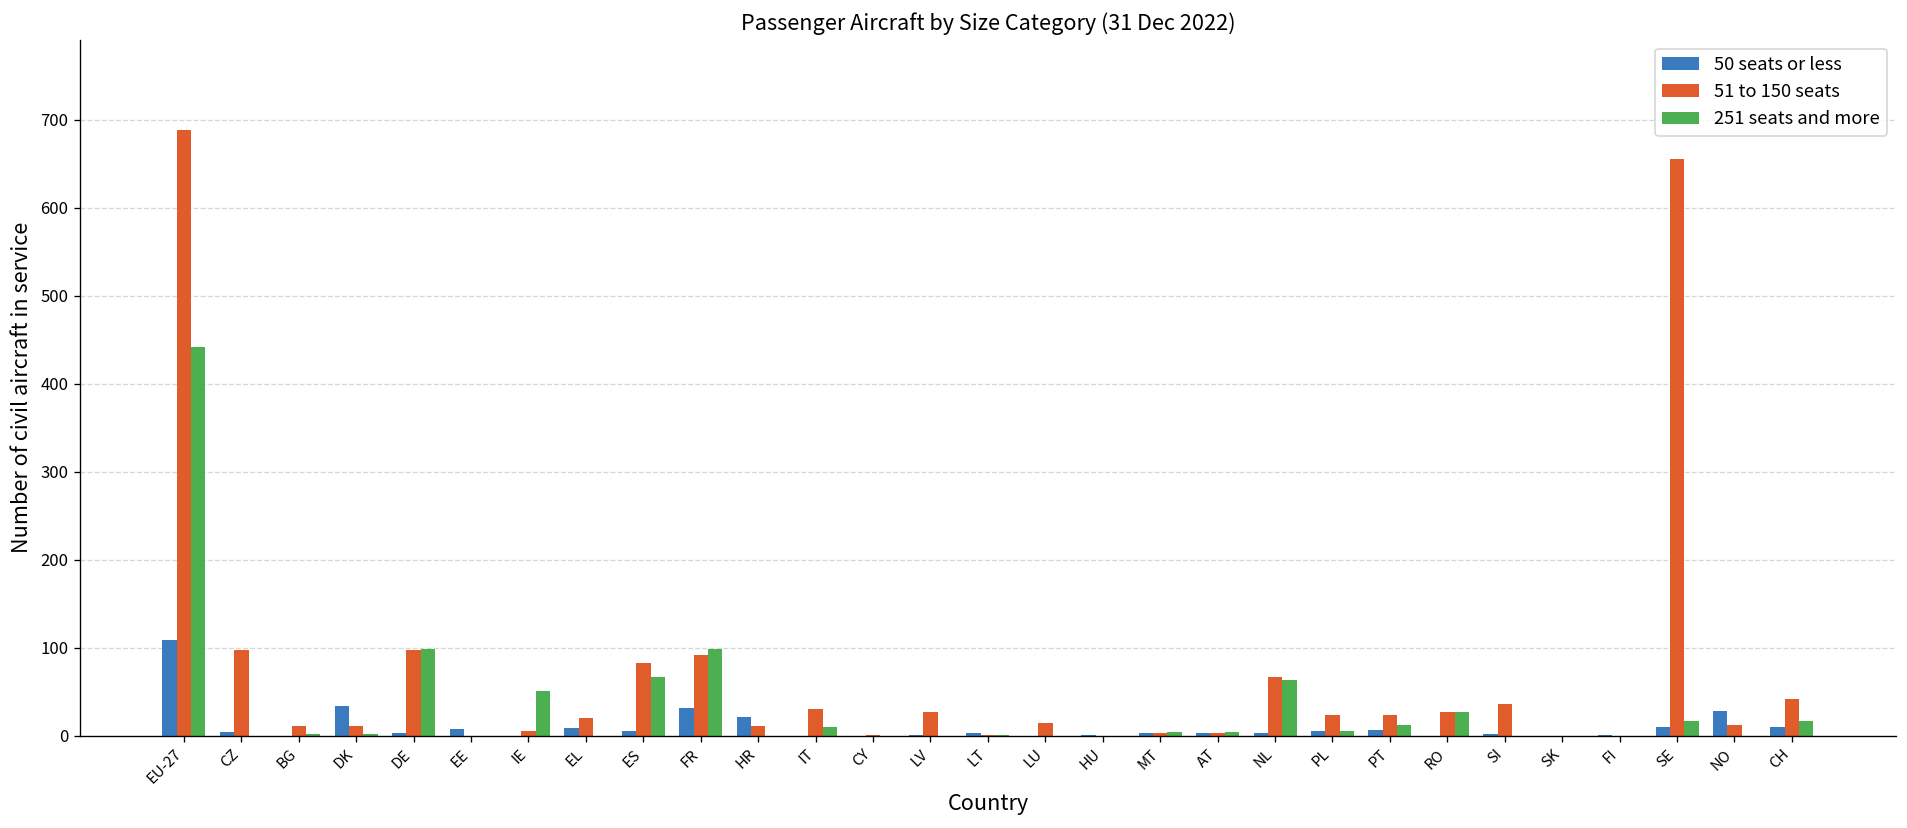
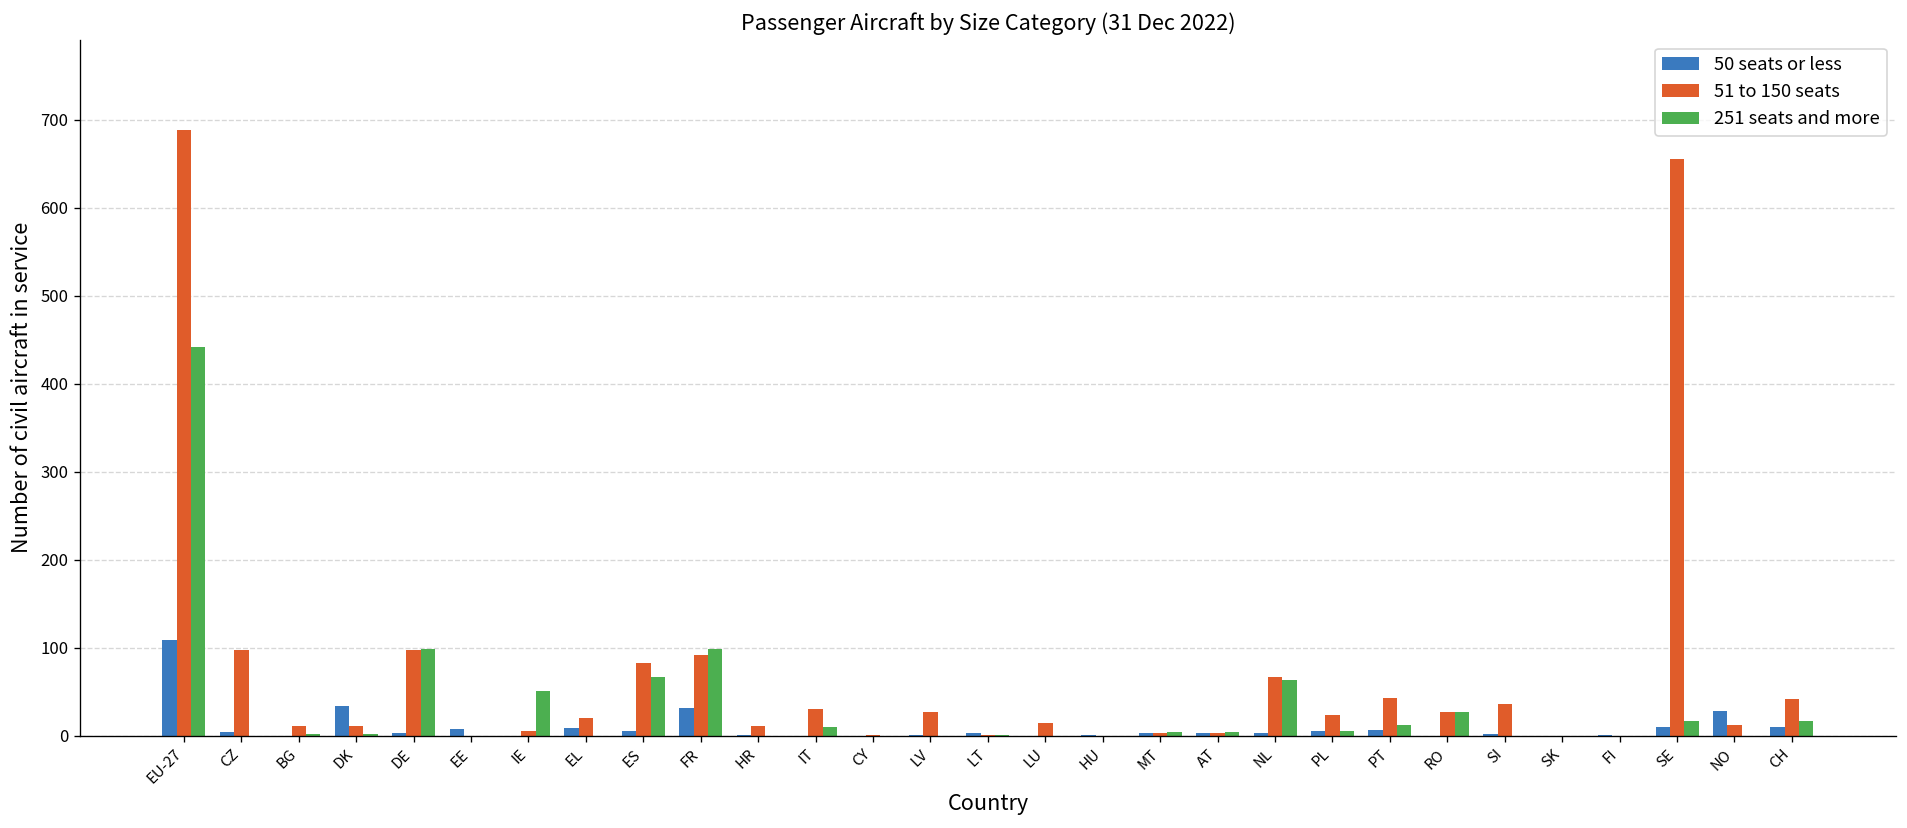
50 seats or less, HR: 20 -> 0
51 to 150 seats, PT: 20 -> 40
